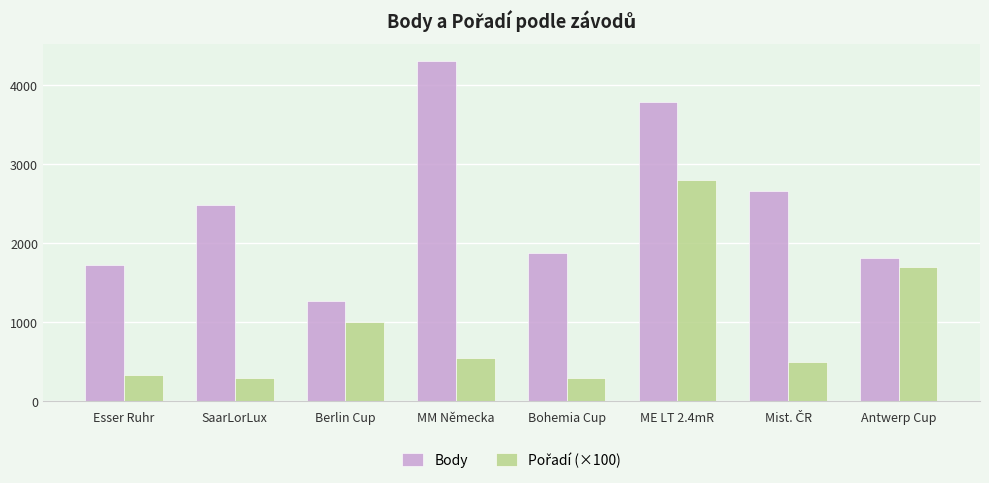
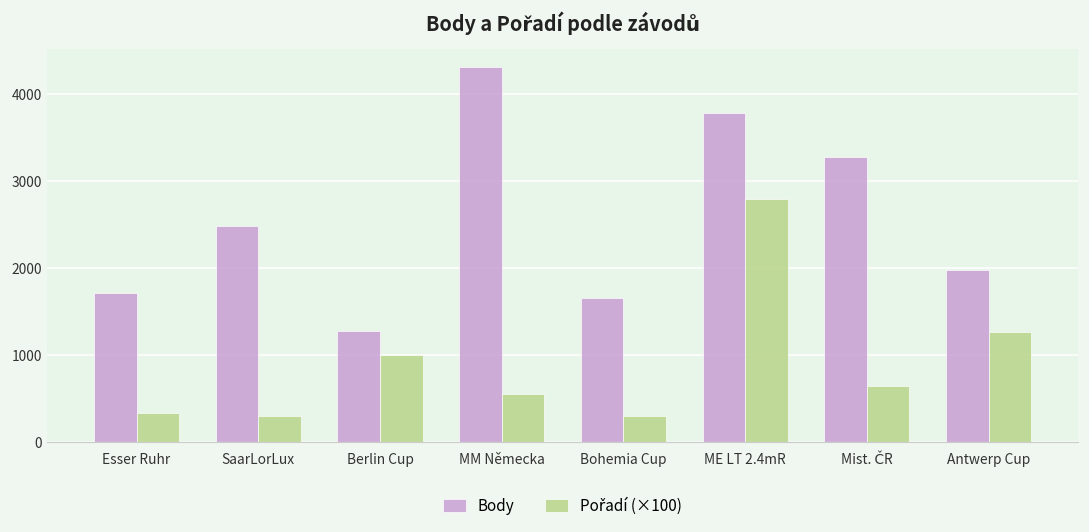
Body, Bohemia Cup: 1900 -> 1700
Body, Mist. ČR: 2700 -> 3300
Pořadí (×100), Mist. ČR: 500 -> 600
Body, Antwerp Cup: 1800 -> 2000
Pořadí (×100), Antwerp Cup: 1700 -> 1300
